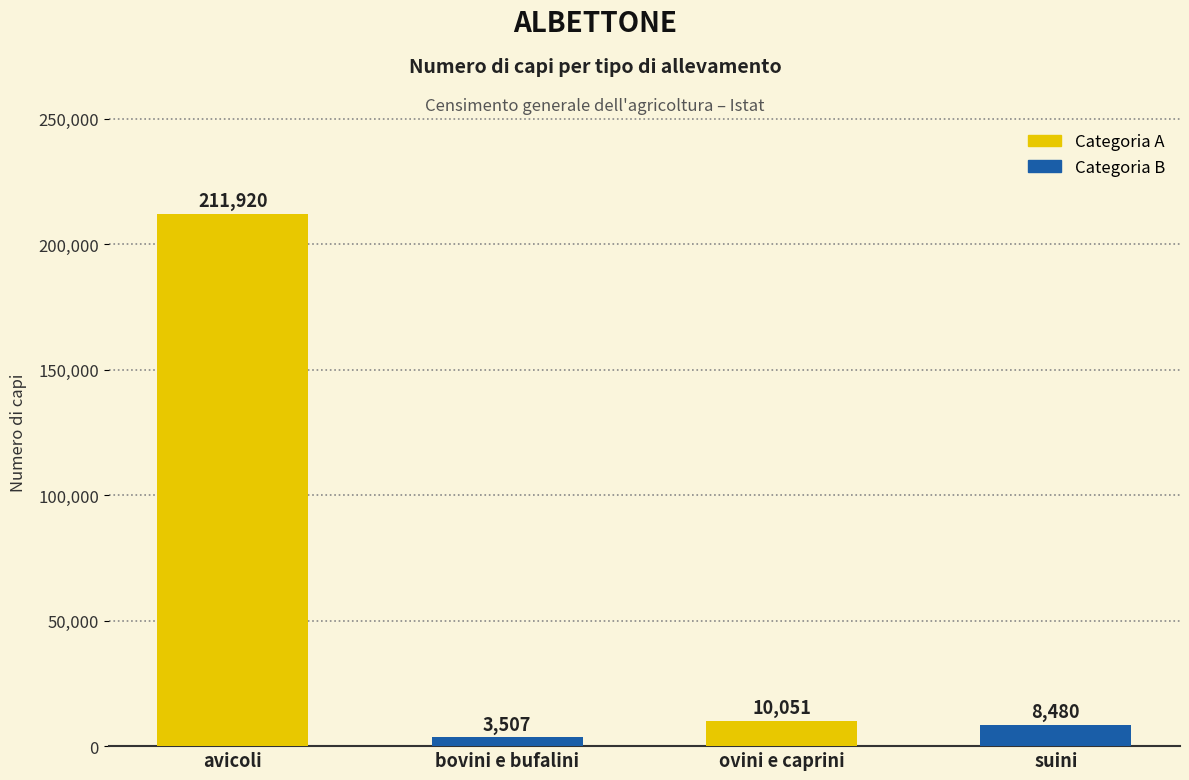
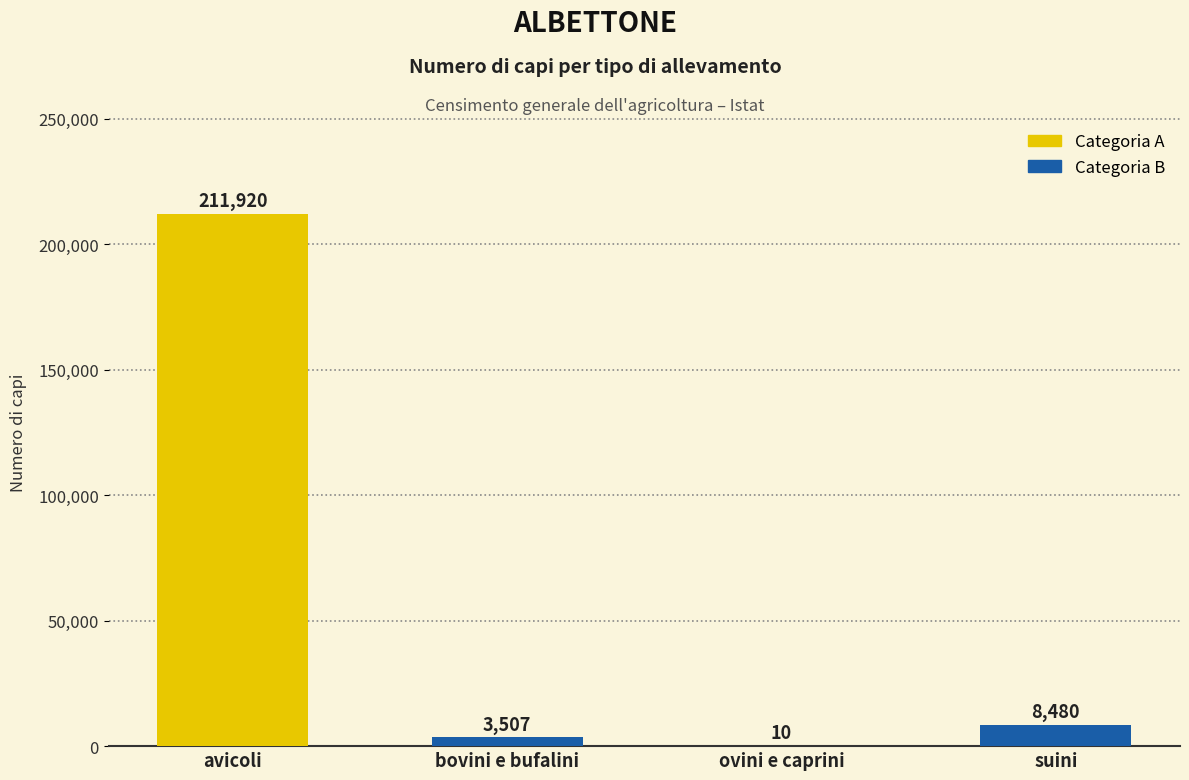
ovini e caprini: 10,051 -> 10
